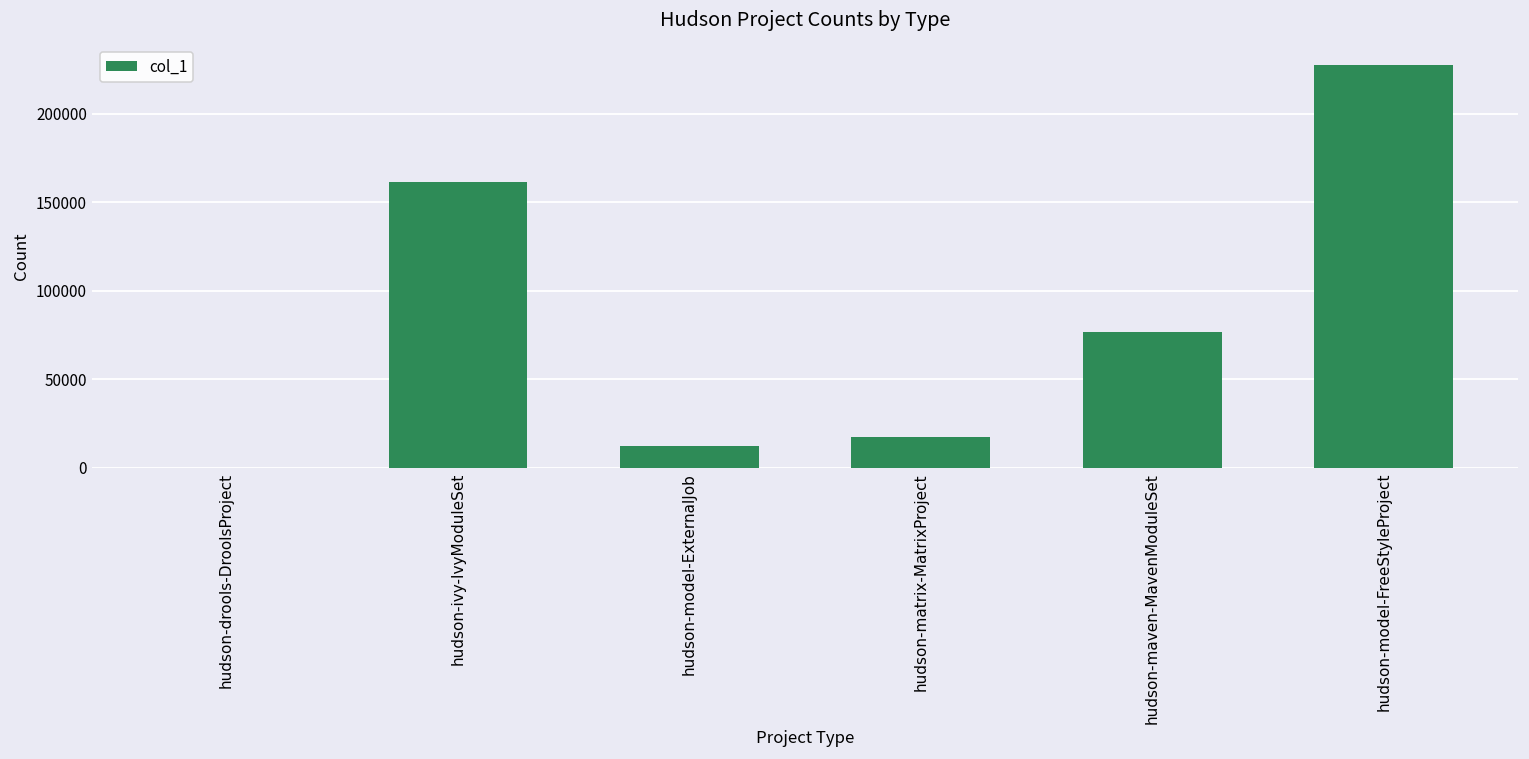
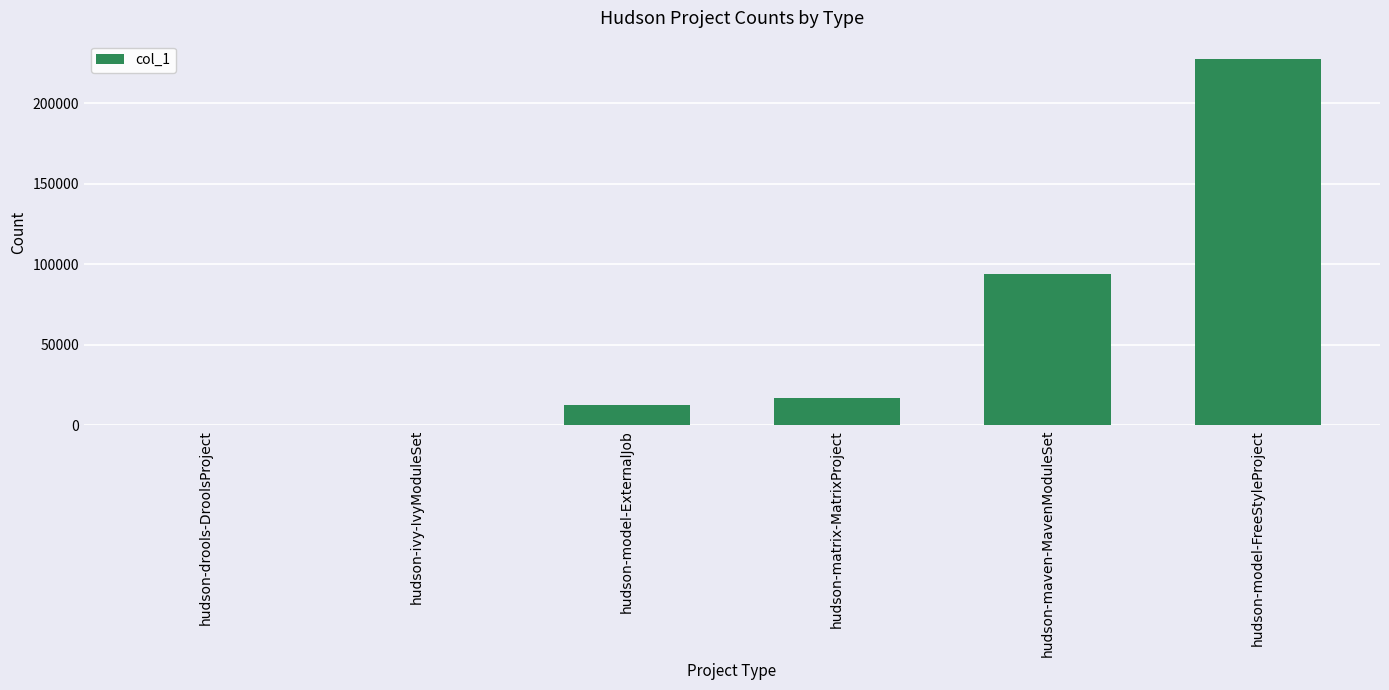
hudson-ivy-IvyModuleSet: 161000 -> 0
hudson-maven-MavenModuleSet: 77000 -> 94000
